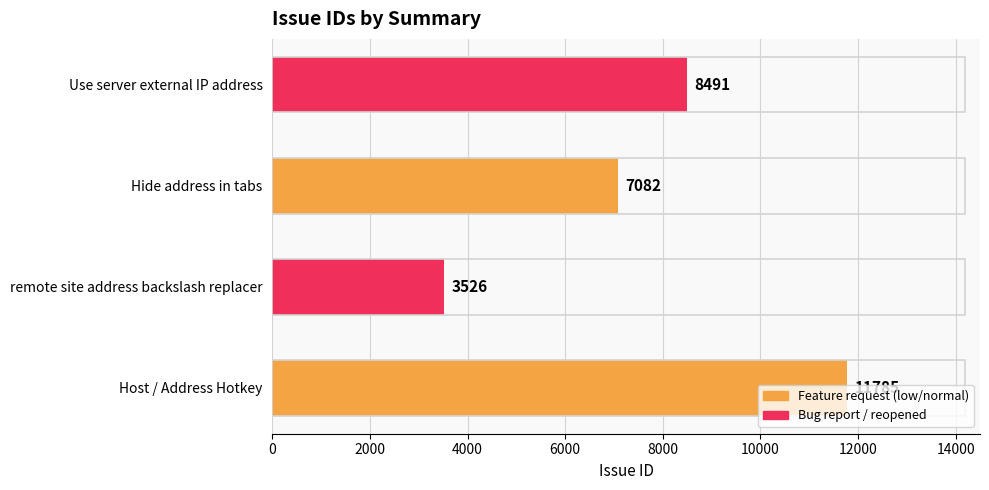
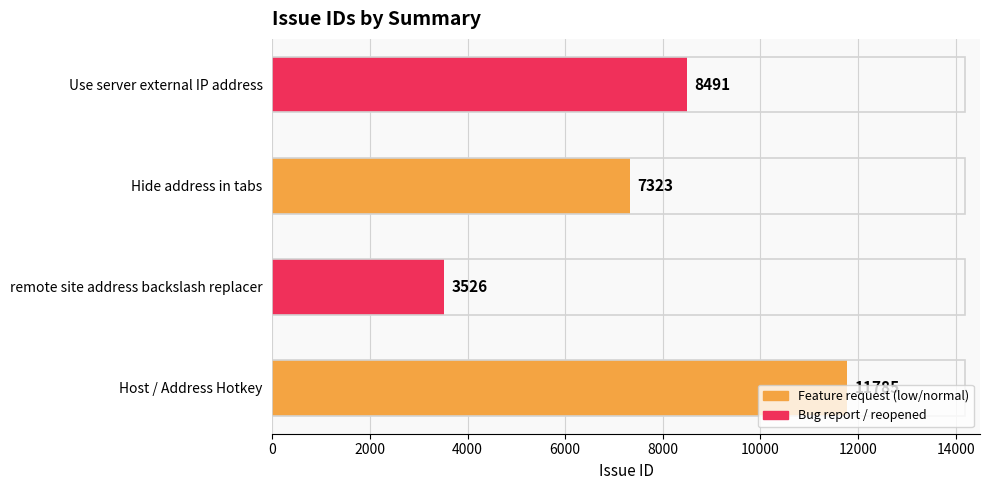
Hide address in tabs: 7082 -> 7323
